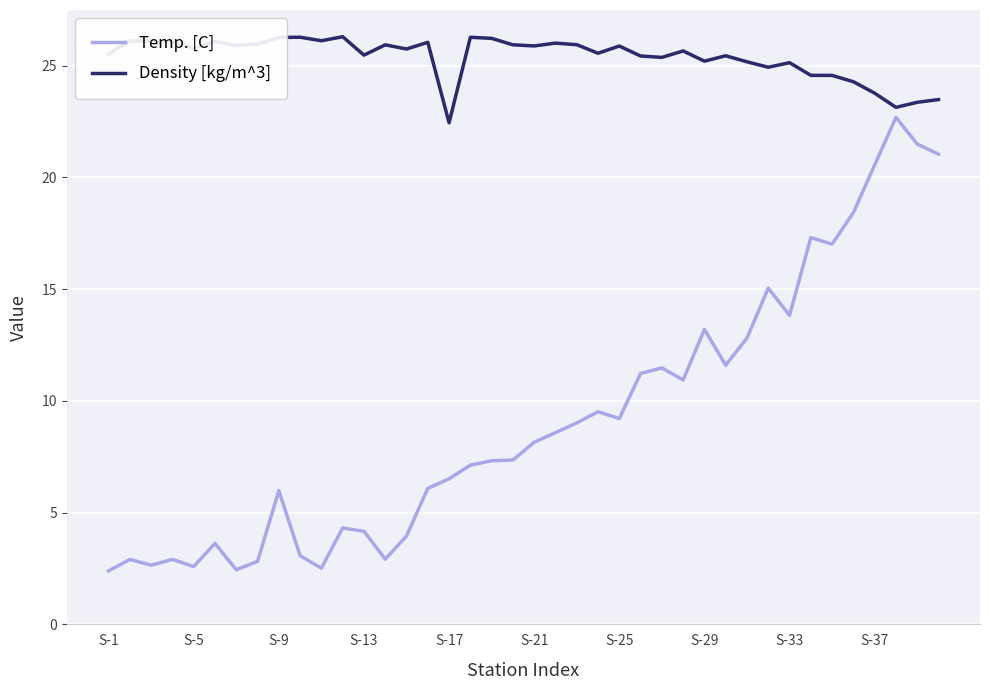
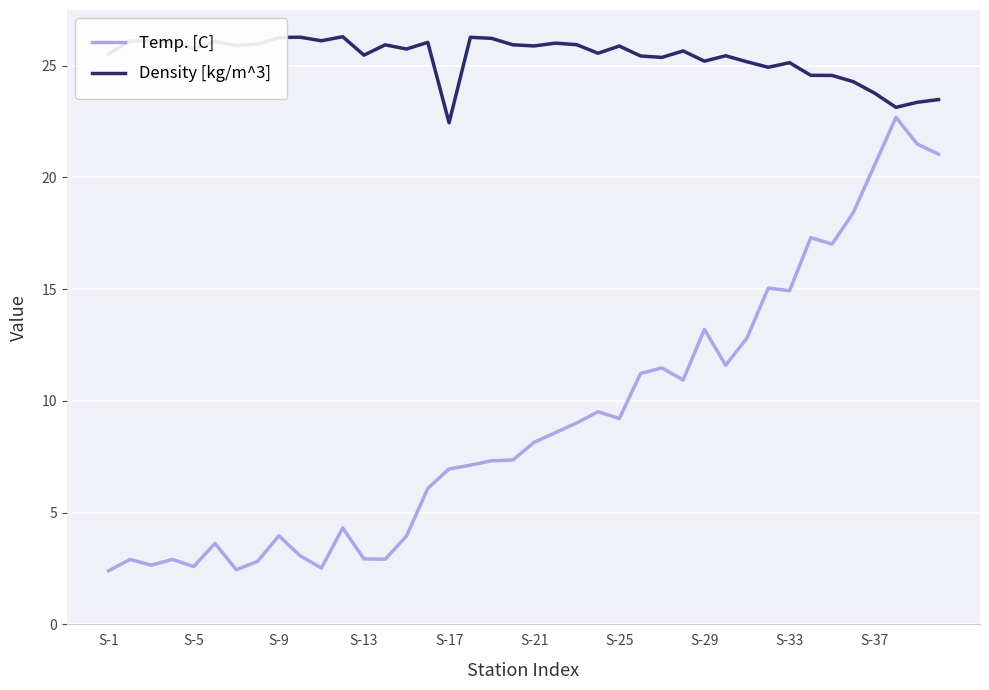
Temp. [C], S-9: 6.0 -> 4.0
Temp. [C], S-13: 4.2 -> 2.9
Temp. [C], S-17: 6.5 -> 7.0
Temp. [C], S-33: 13.8 -> 14.9
